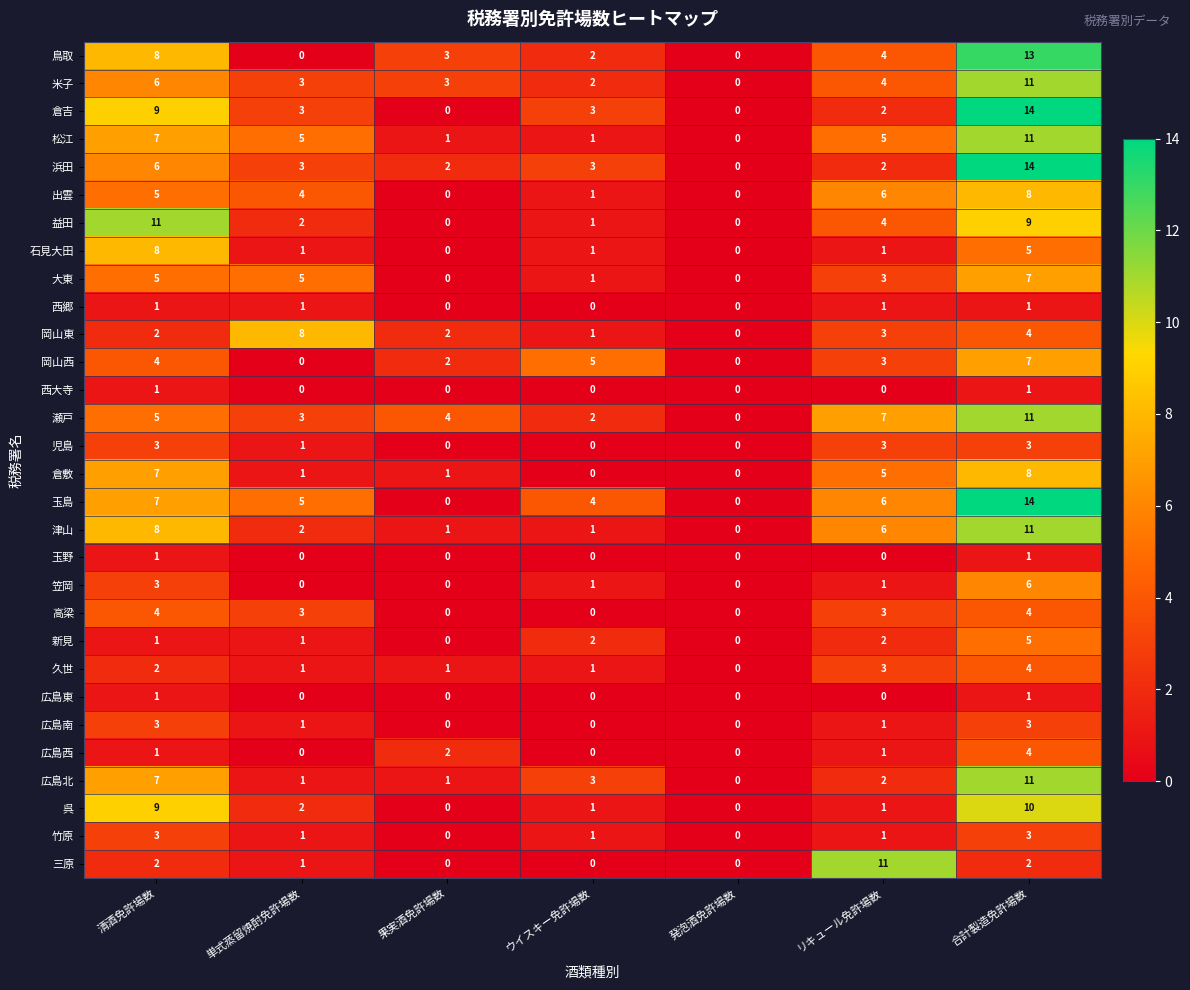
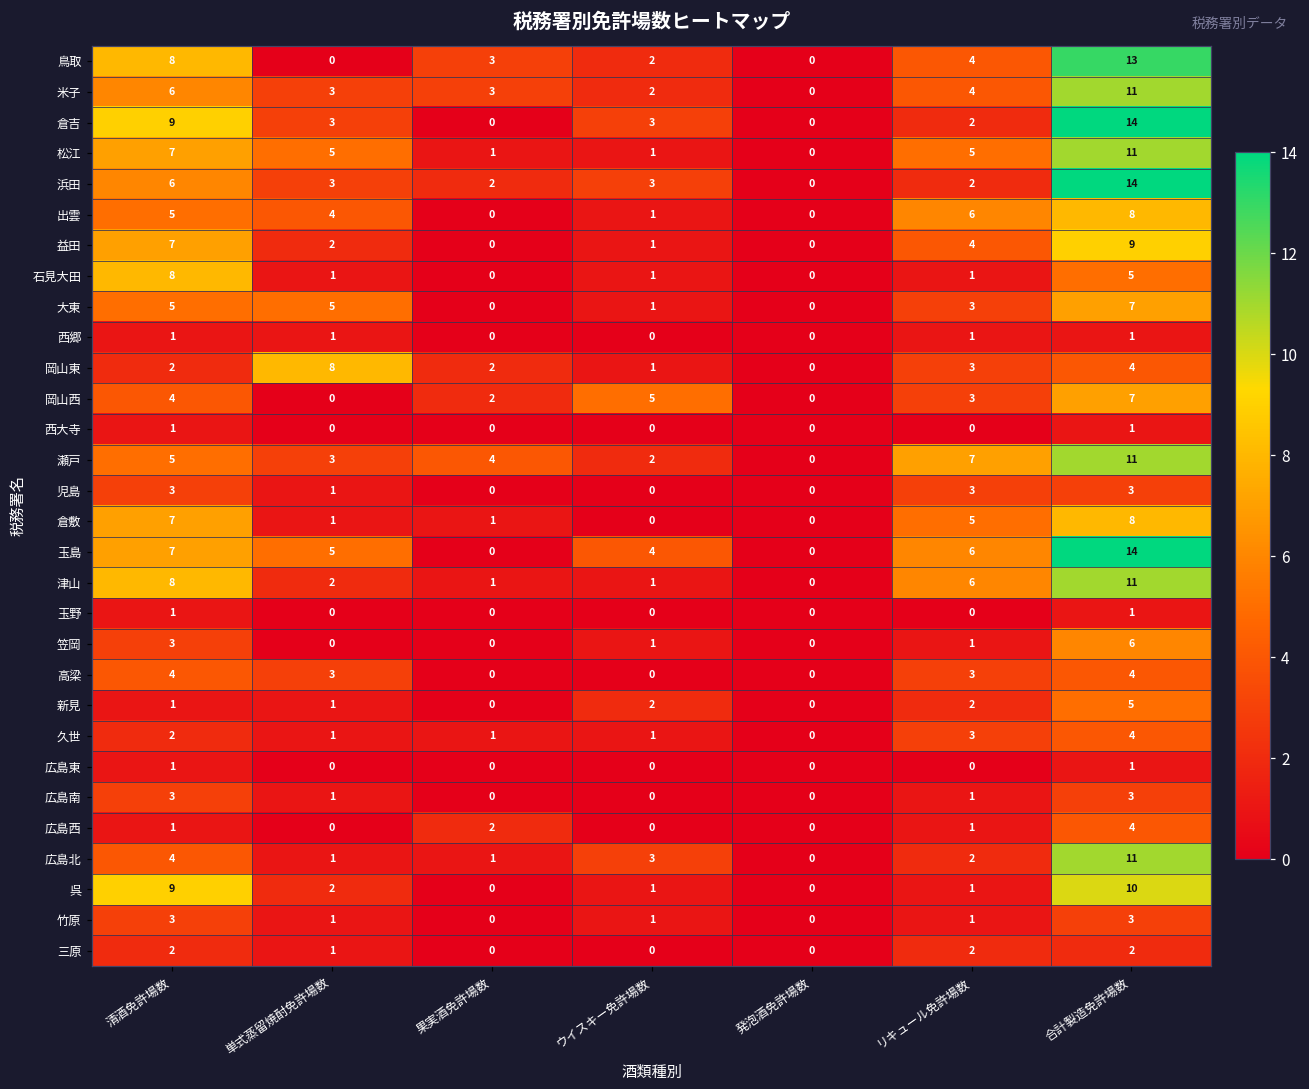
益田, 清酒免許場数: 11 -> 7
広島北, 清酒免許場数: 7 -> 4
三原, リキュール免許場数: 11 -> 2
